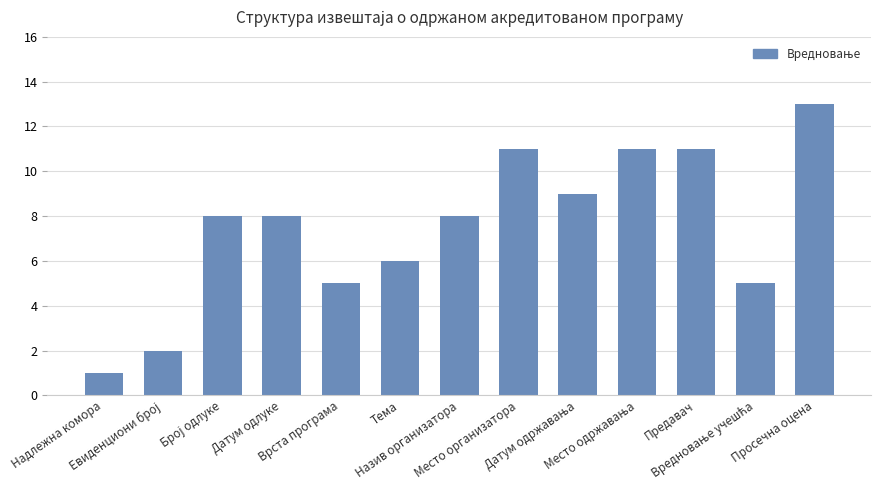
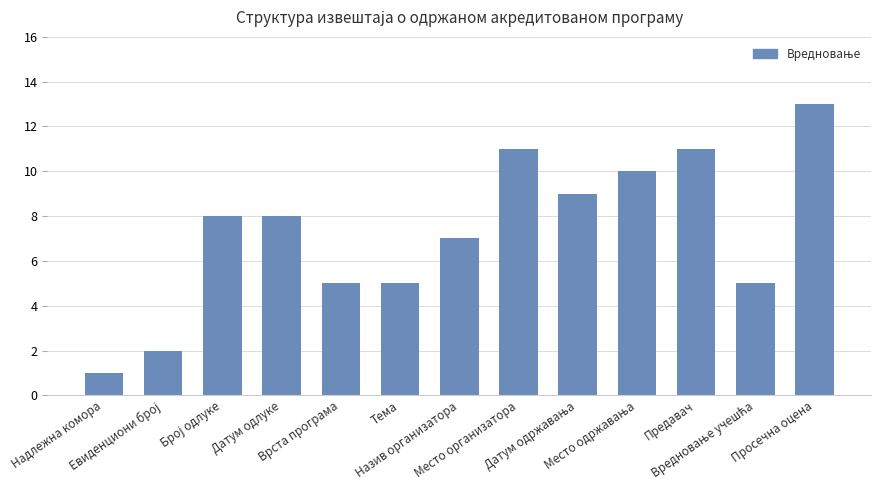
Тема: 6 -> 5
Назив организатора: 8 -> 7
Место одржавања: 11 -> 10
